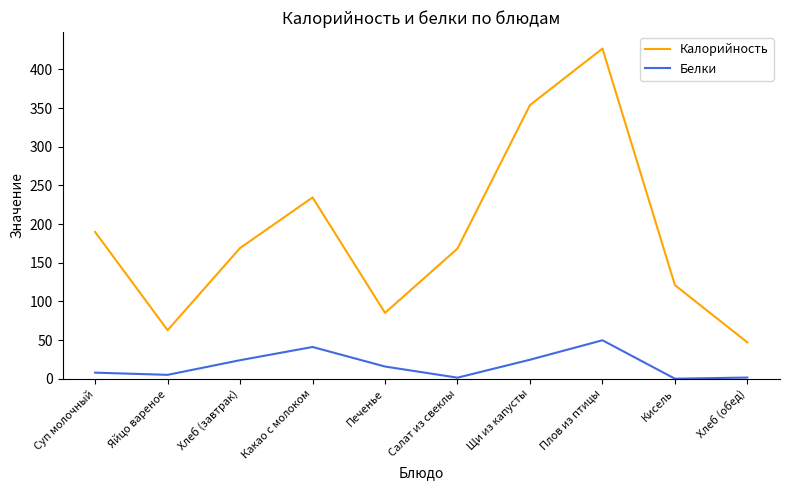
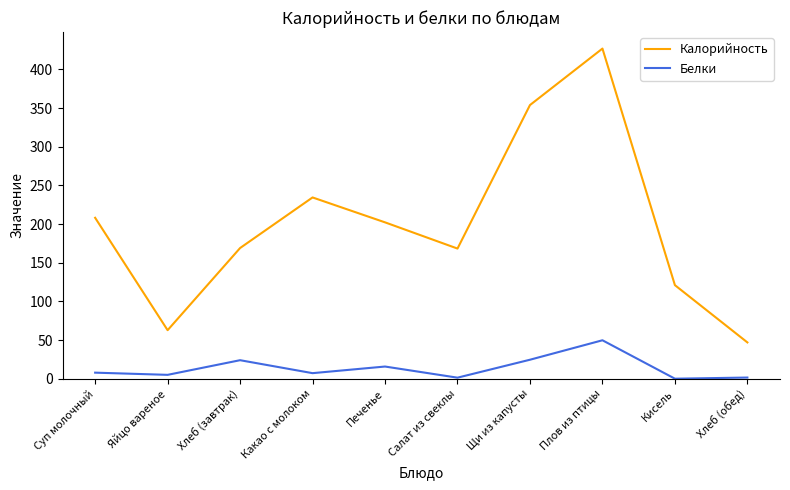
Калорийность, Суп молочный: 190 -> 210
Белки, Какао с молоком: 40 -> 10
Калорийность, Печенье: 90 -> 200
